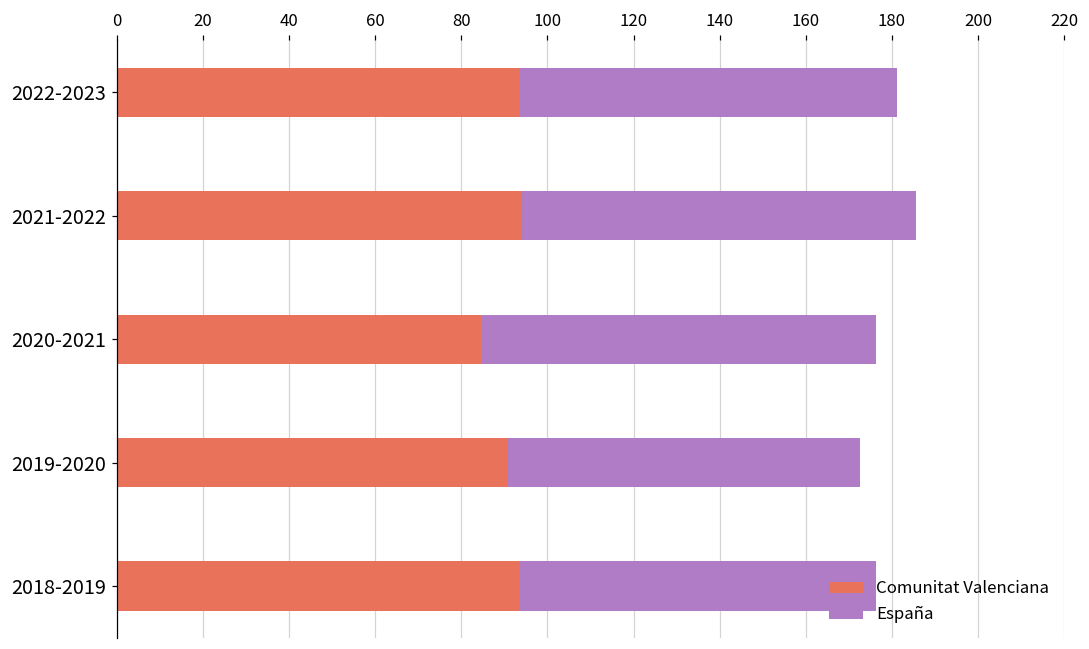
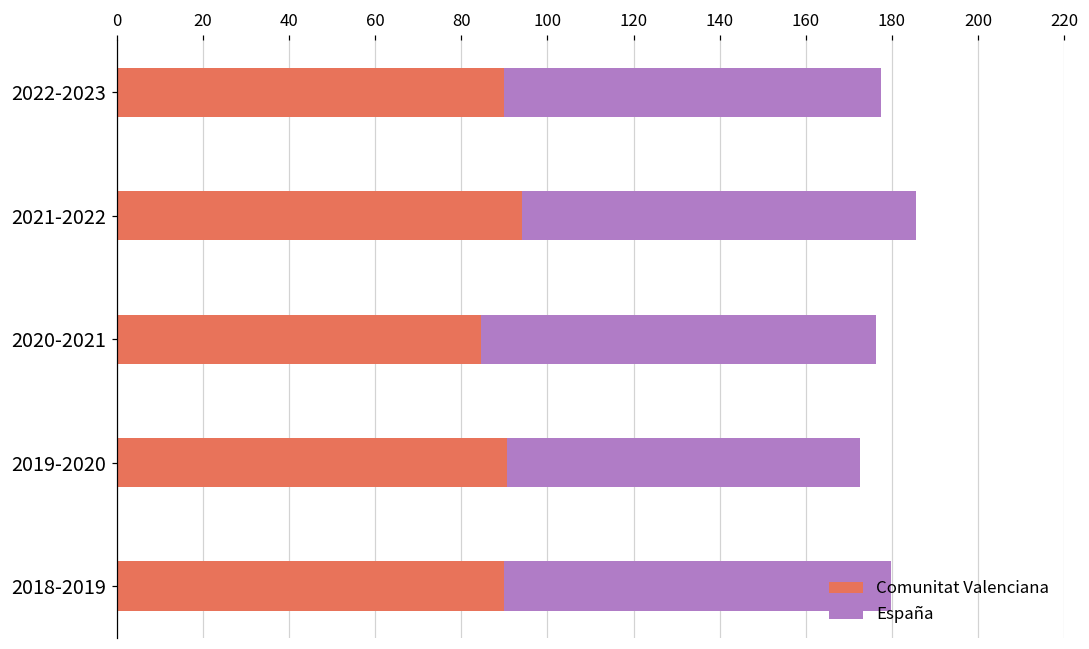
Comunitat Valenciana, 2022-2023: 94 -> 90
Comunitat Valenciana, 2018-2019: 93 -> 90
España, 2018-2019: 83 -> 90
